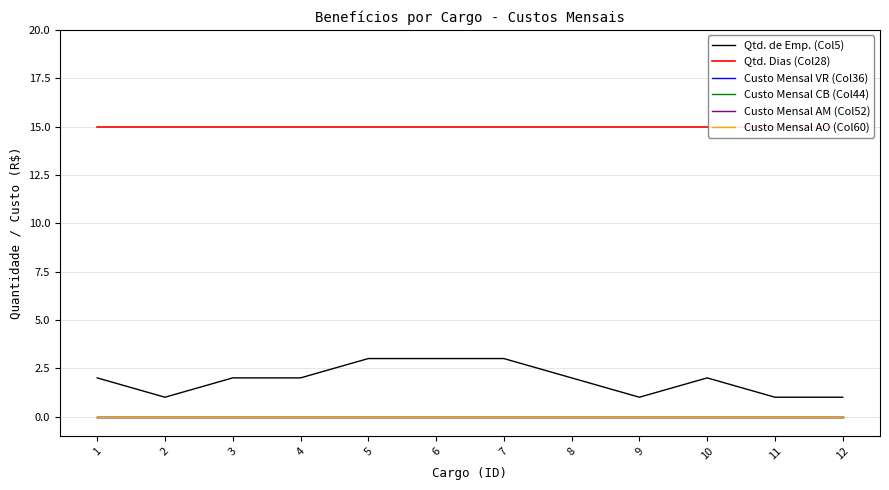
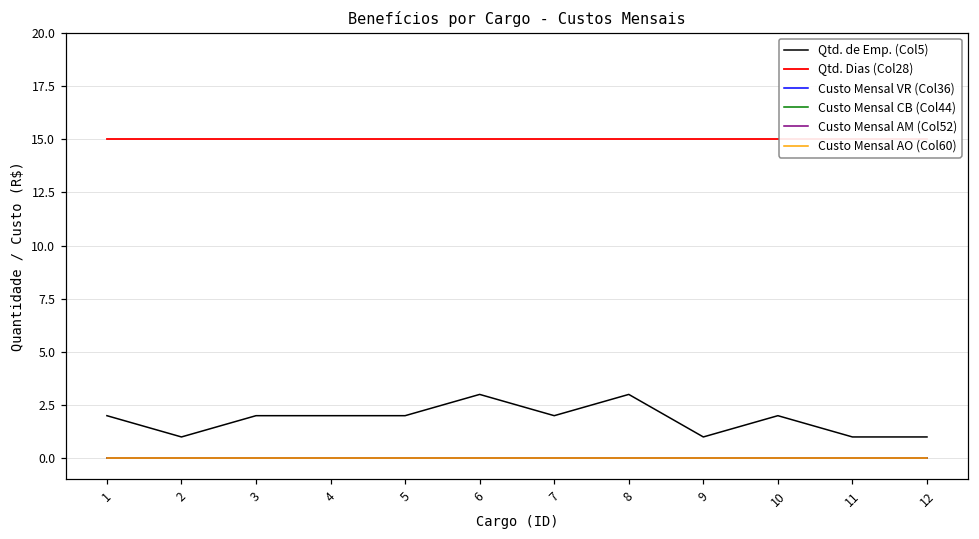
Qtd. de Emp. (Col5), 5: 3 -> 2
Qtd. de Emp. (Col5), 7: 3 -> 2
Qtd. de Emp. (Col5), 8: 2 -> 3
